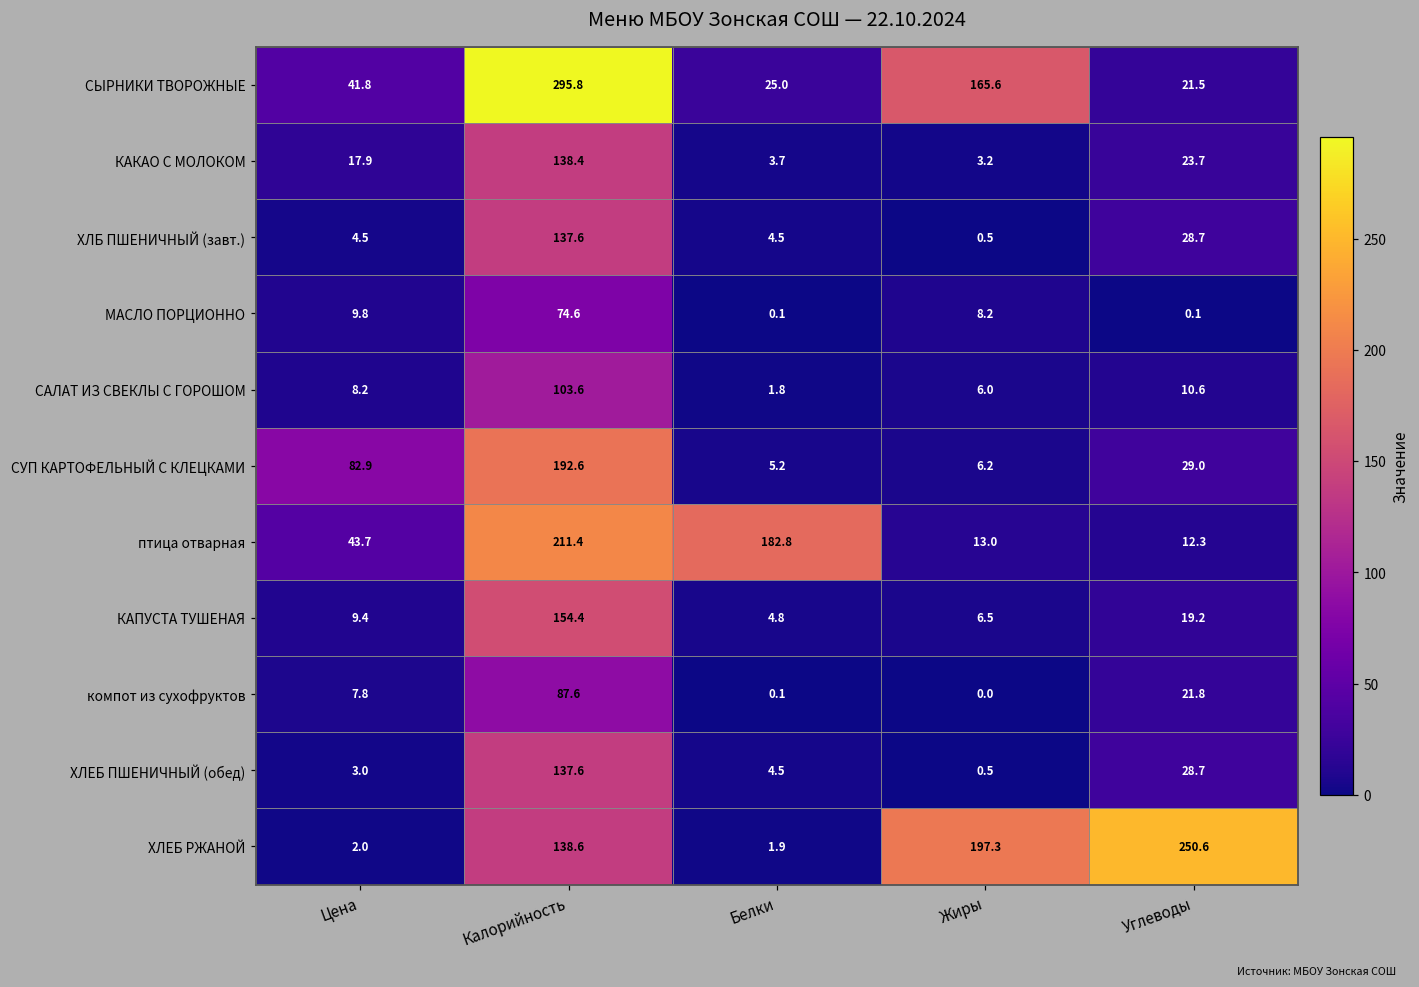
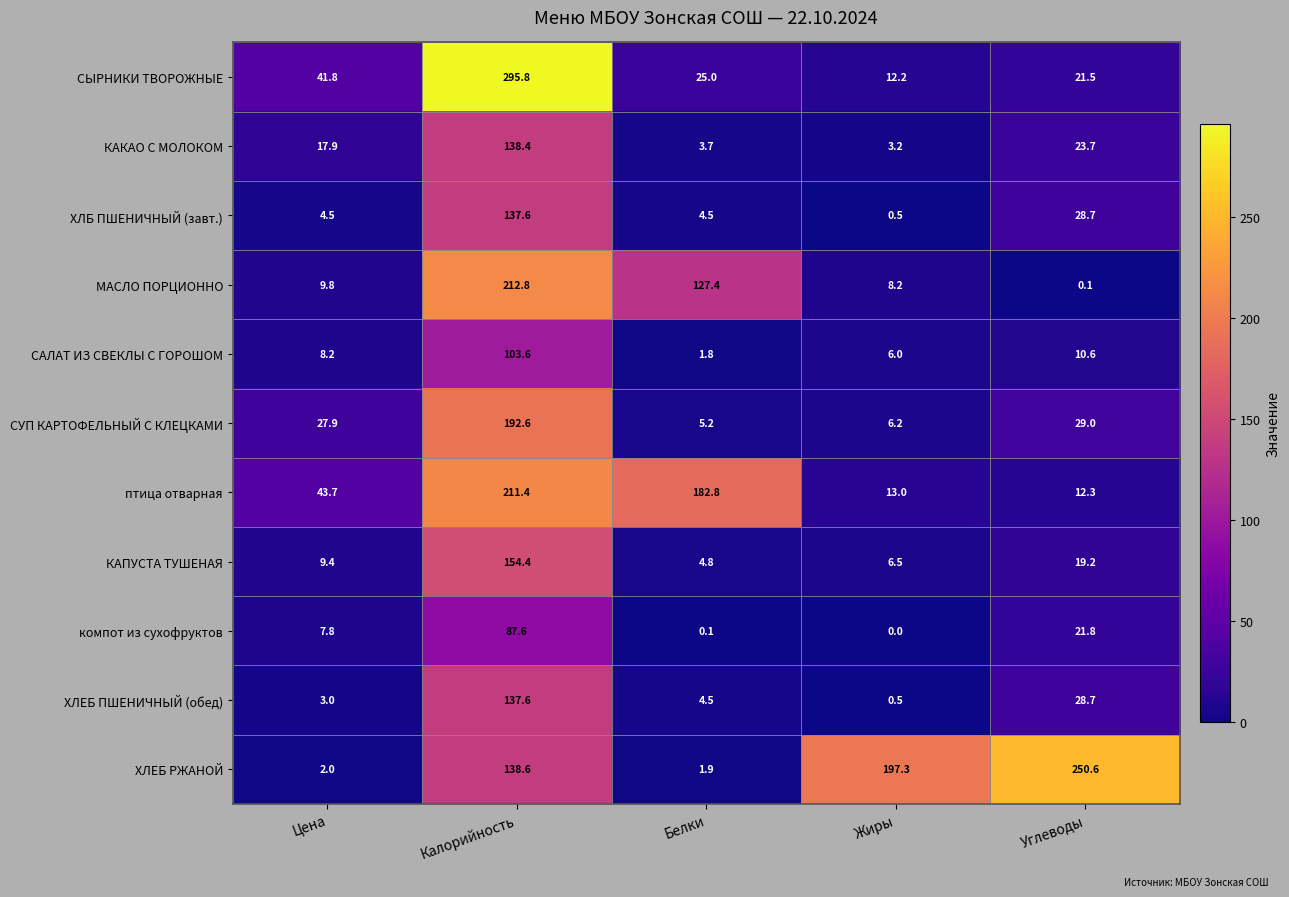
СЫРНИКИ ТВОРОЖНЫЕ, Жиры: 165.6 -> 12.2
МАСЛО ПОРЦИОННО, Калорийность: 74.6 -> 212.8
МАСЛО ПОРЦИОННО, Белки: 0.1 -> 127.4
СУП КАРТОФЕЛЬНЫЙ С КЛЕЦКАМИ, Цена: 82.9 -> 27.9
